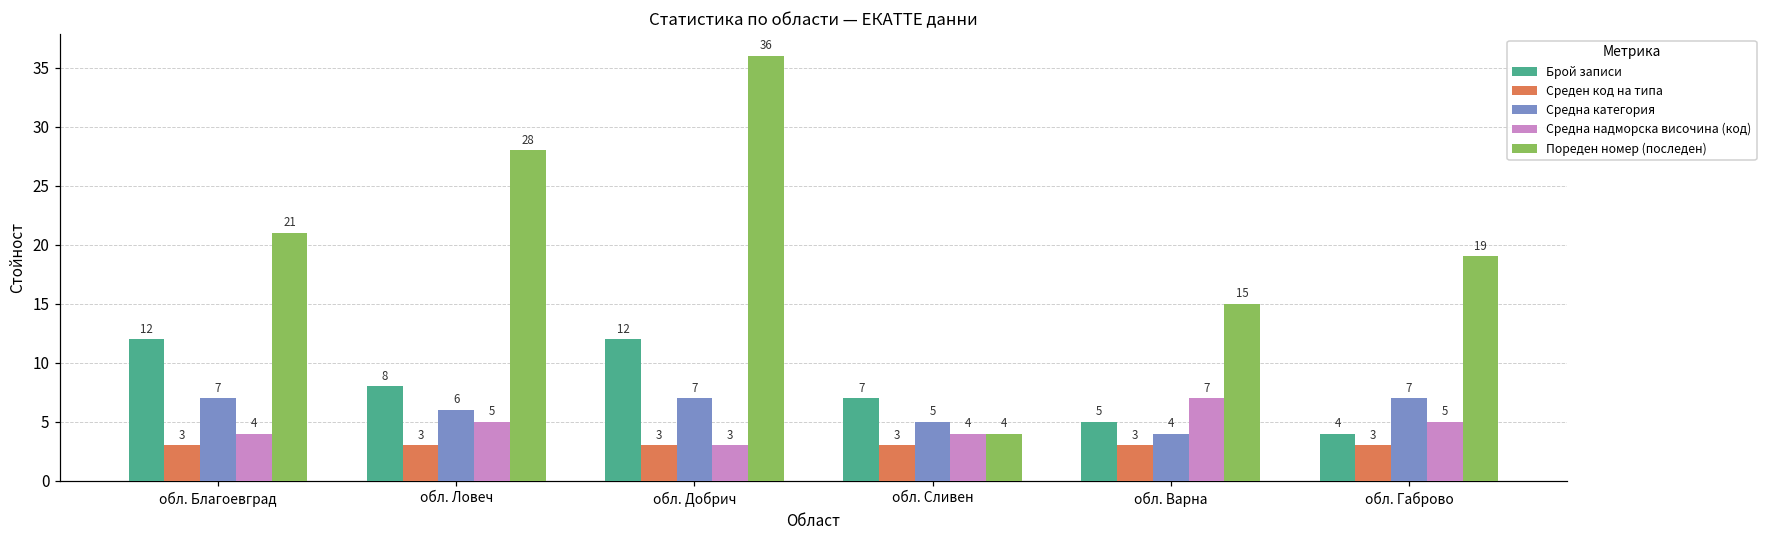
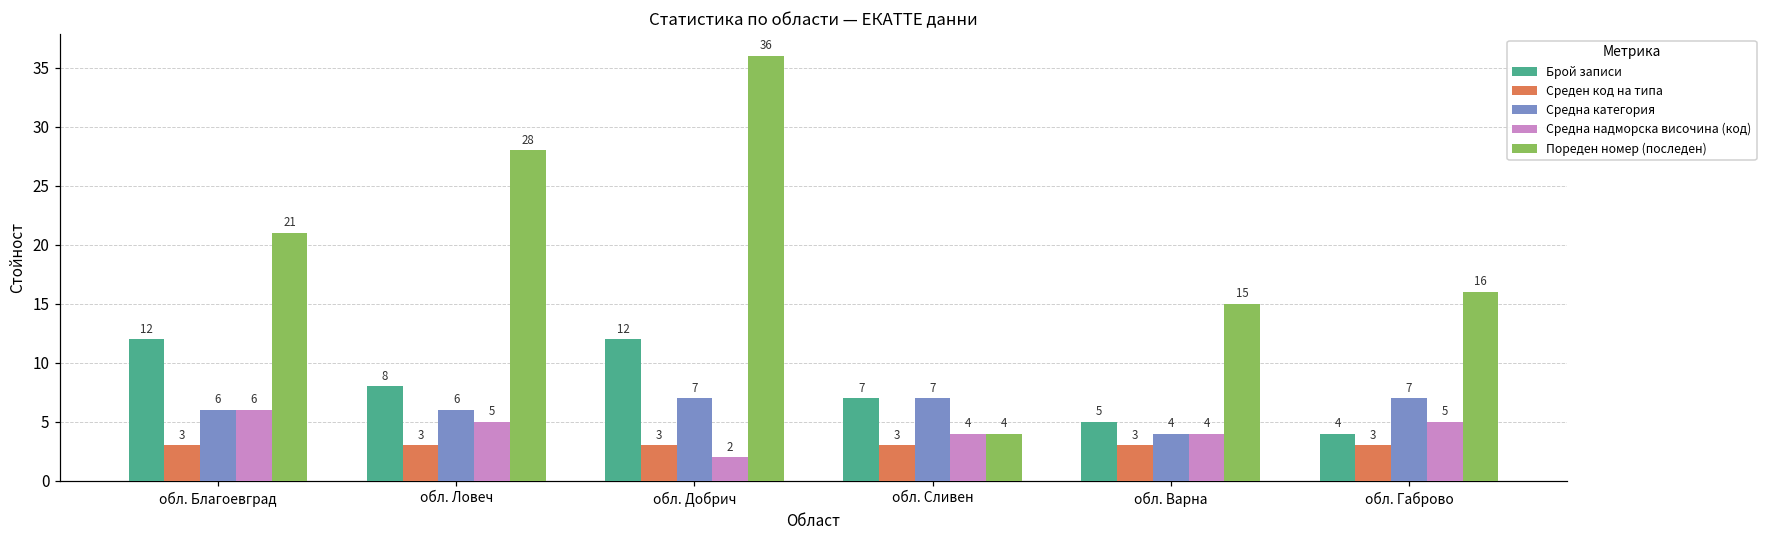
Средна категория, обл. Благоевград: 7 -> 6
Средна надморска височина (код), обл. Благоевград: 4 -> 6
Средна надморска височина (код), обл. Добрич: 3 -> 2
Средна категория, обл. Сливен: 5 -> 7
Средна надморска височина (код), обл. Варна: 7 -> 4
Пореден номер (последен), обл. Габрово: 19 -> 16
